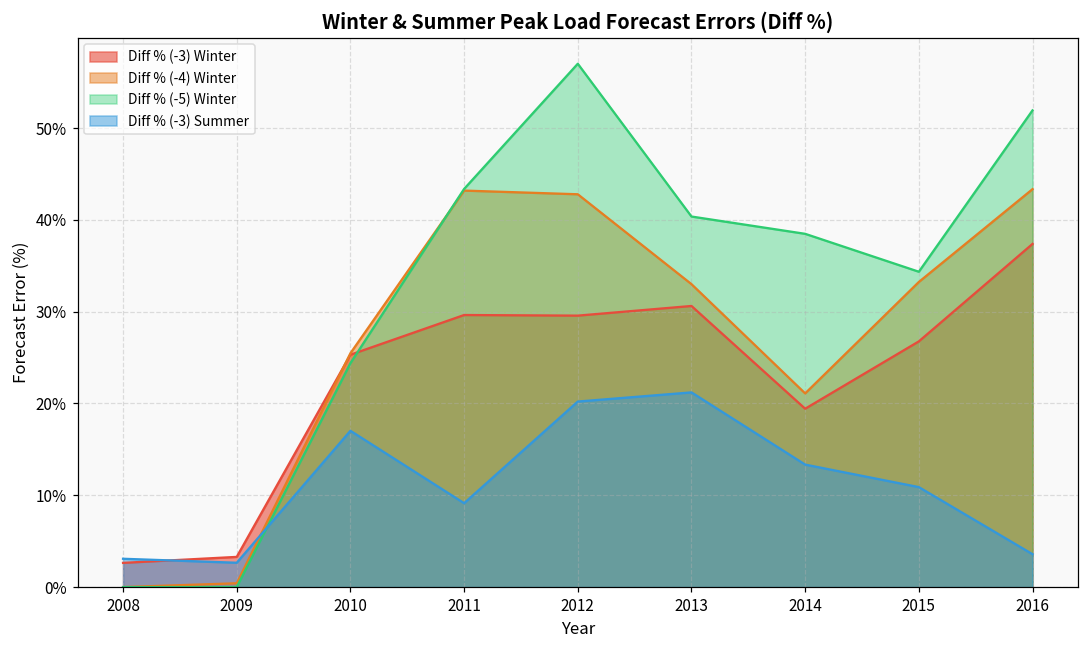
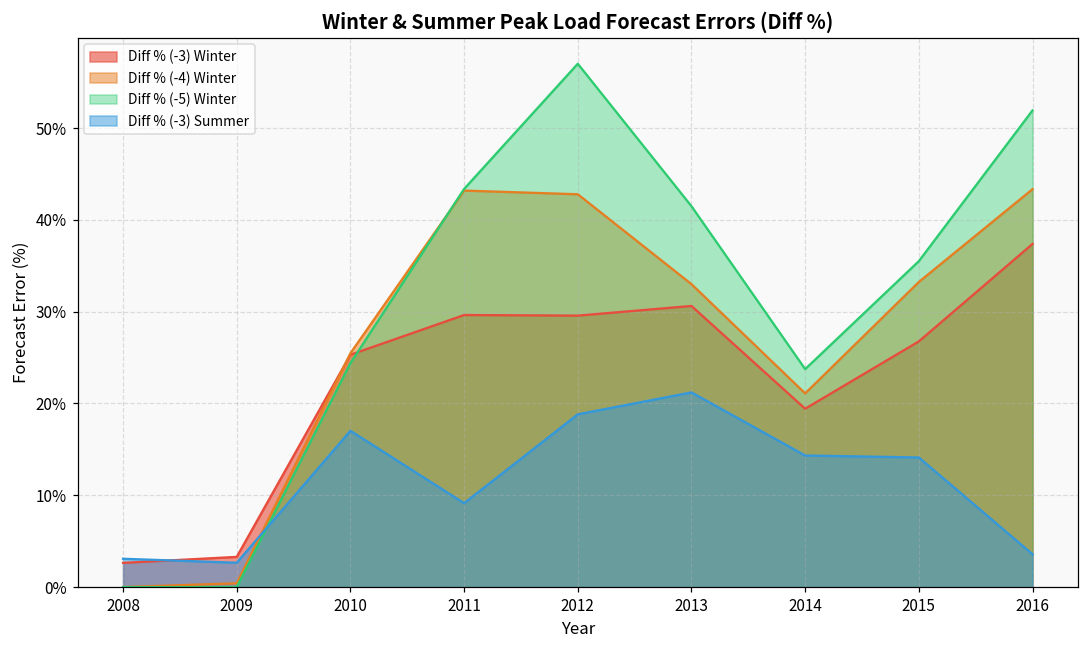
Diff % (-3) Summer, 2012: 20% -> 19%
Diff % (-5) Winter, 2013: 40% -> 41%
Diff % (-5) Winter, 2014: 38% -> 24%
Diff % (-3) Summer, 2014: 13% -> 14%
Diff % (-5) Winter, 2015: 34% -> 36%
Diff % (-3) Summer, 2015: 11% -> 14%
